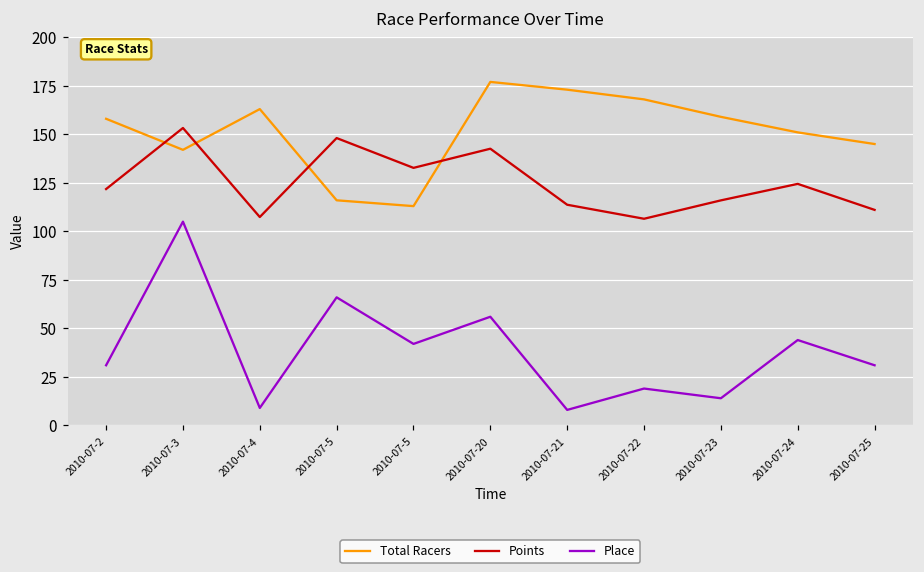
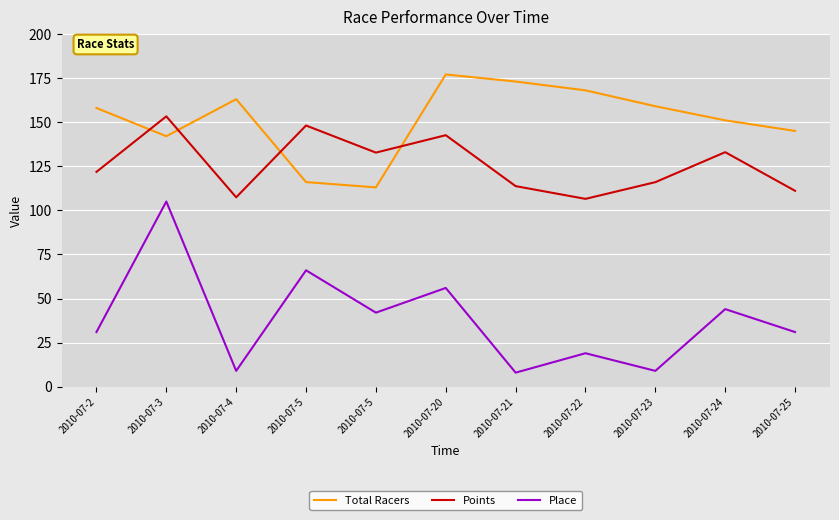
Place, 2010-07-23: 14 -> 9
Points, 2010-07-24: 124 -> 133
